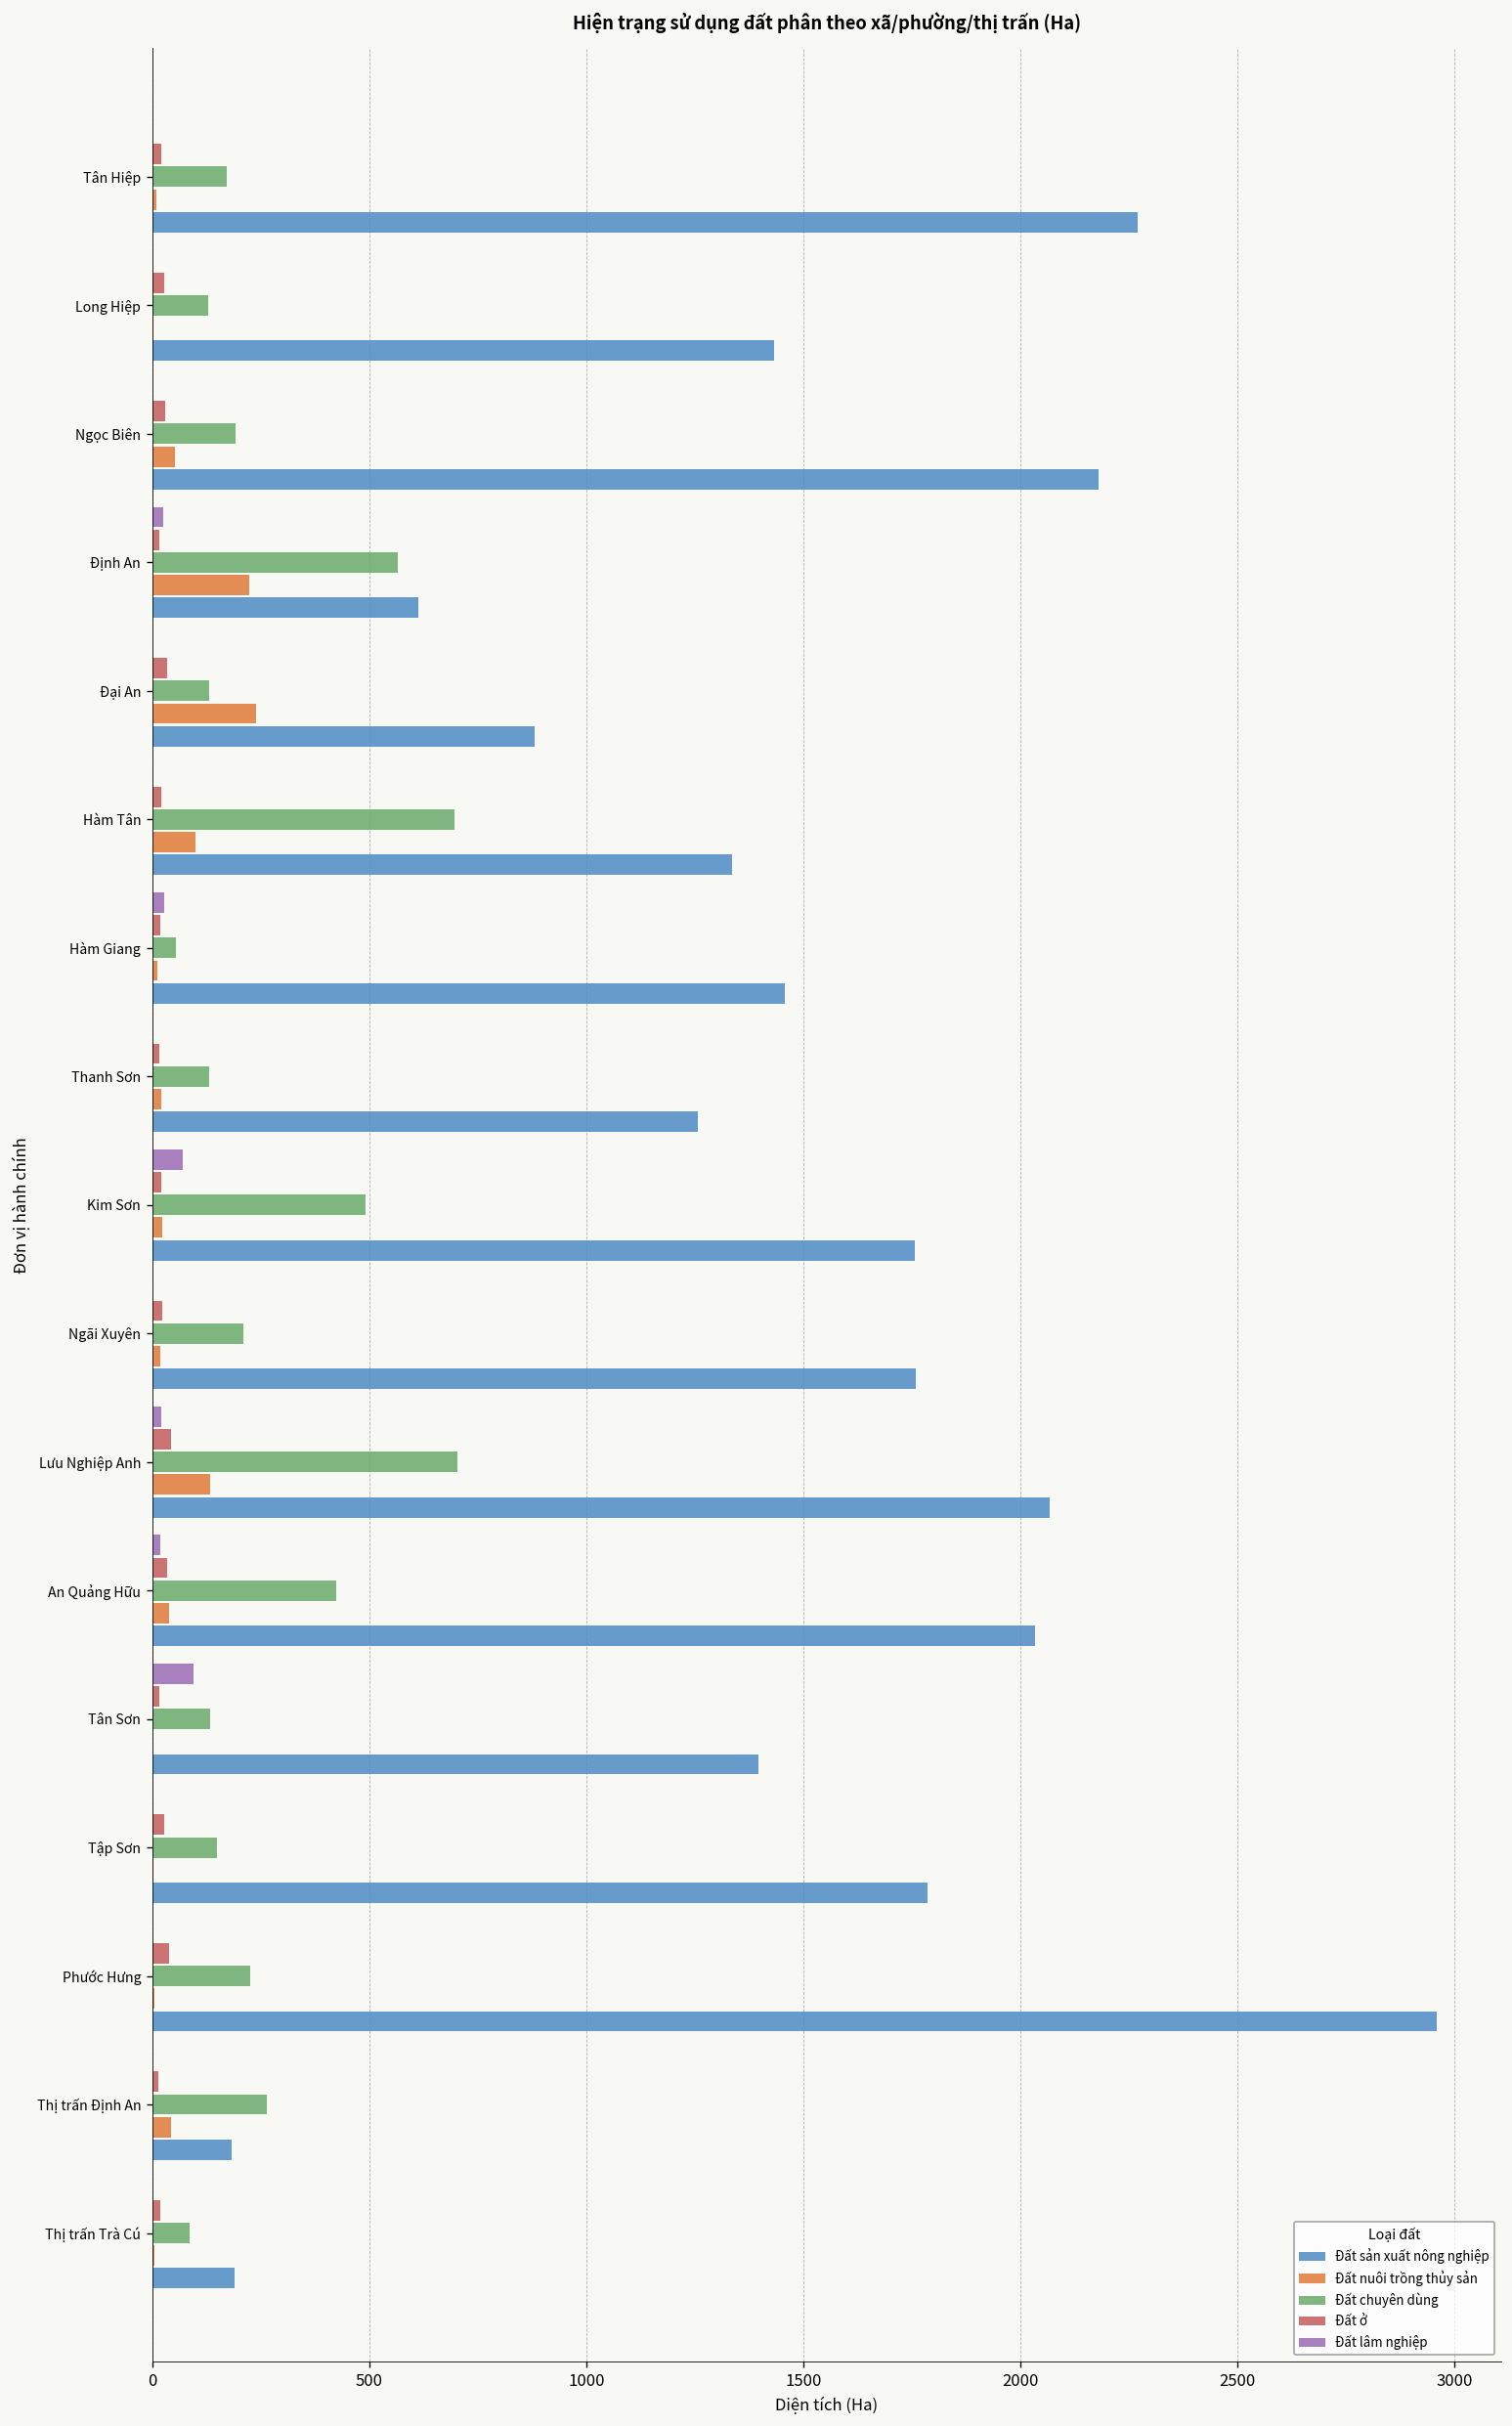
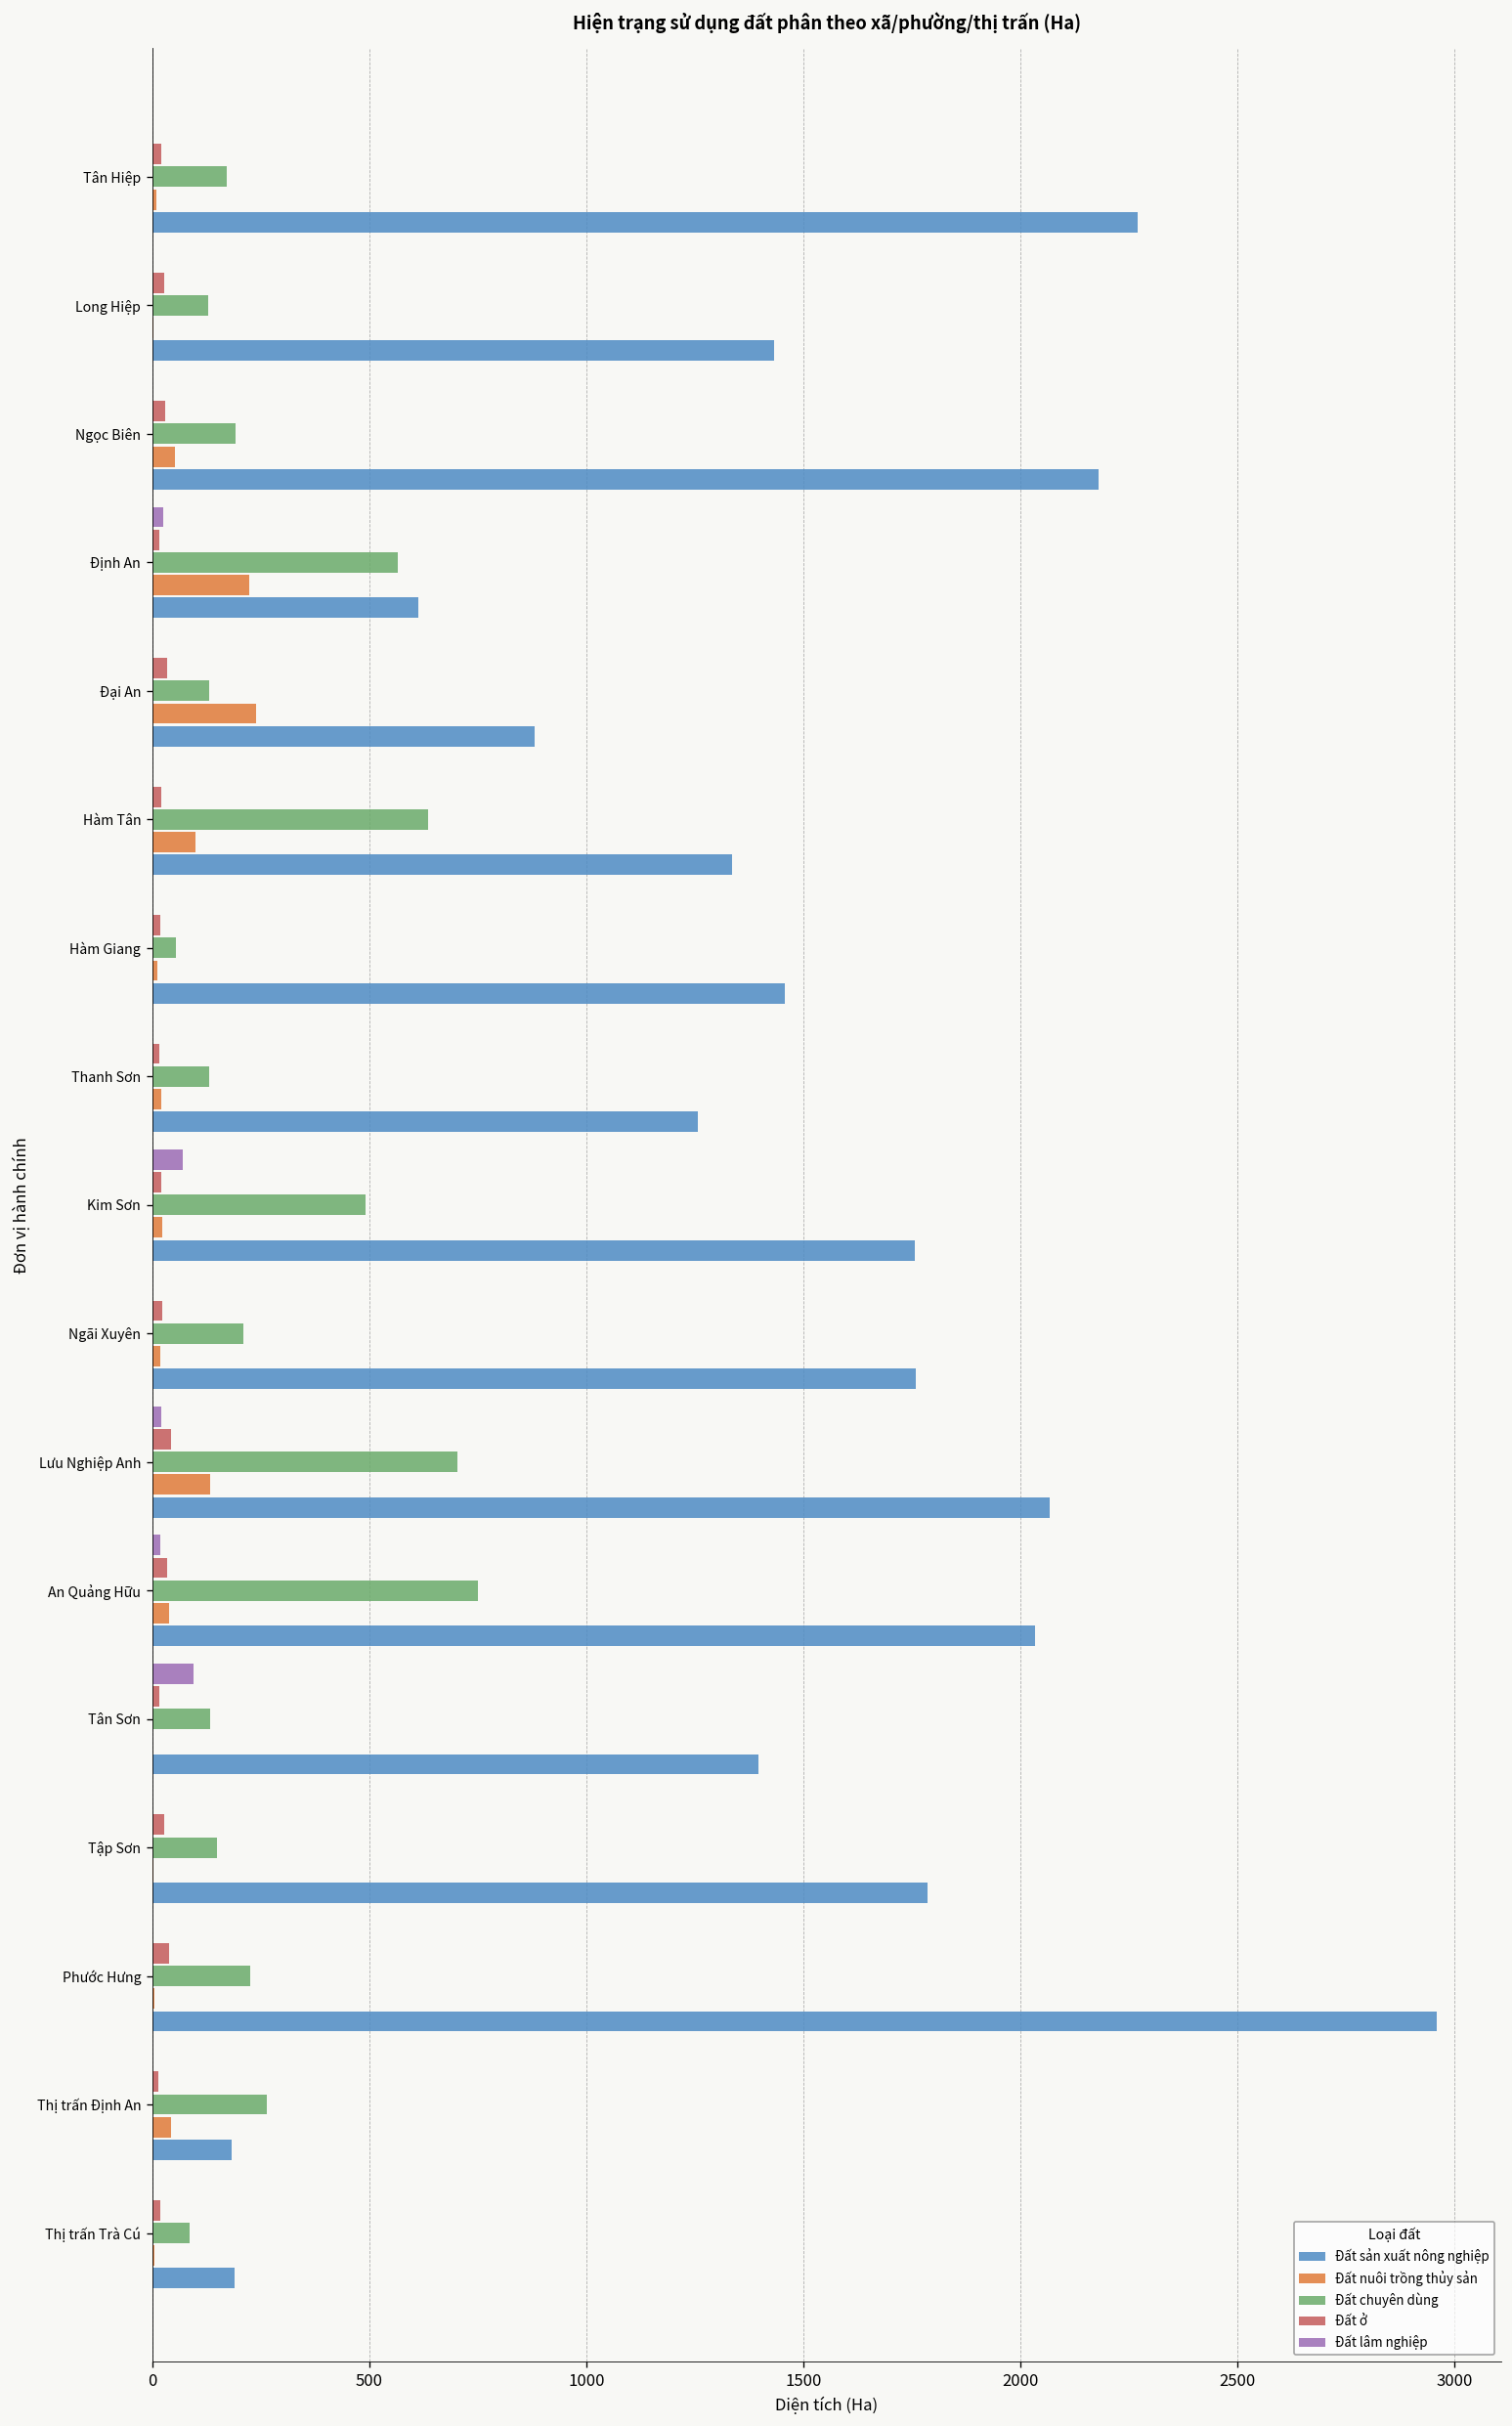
Đất chuyên dùng, Hàm Tân: 700 -> 640
Đất lâm nghiệp, Hàm Giang: 30 -> 0
Đất chuyên dùng, An Quảng Hữu: 420 -> 750
